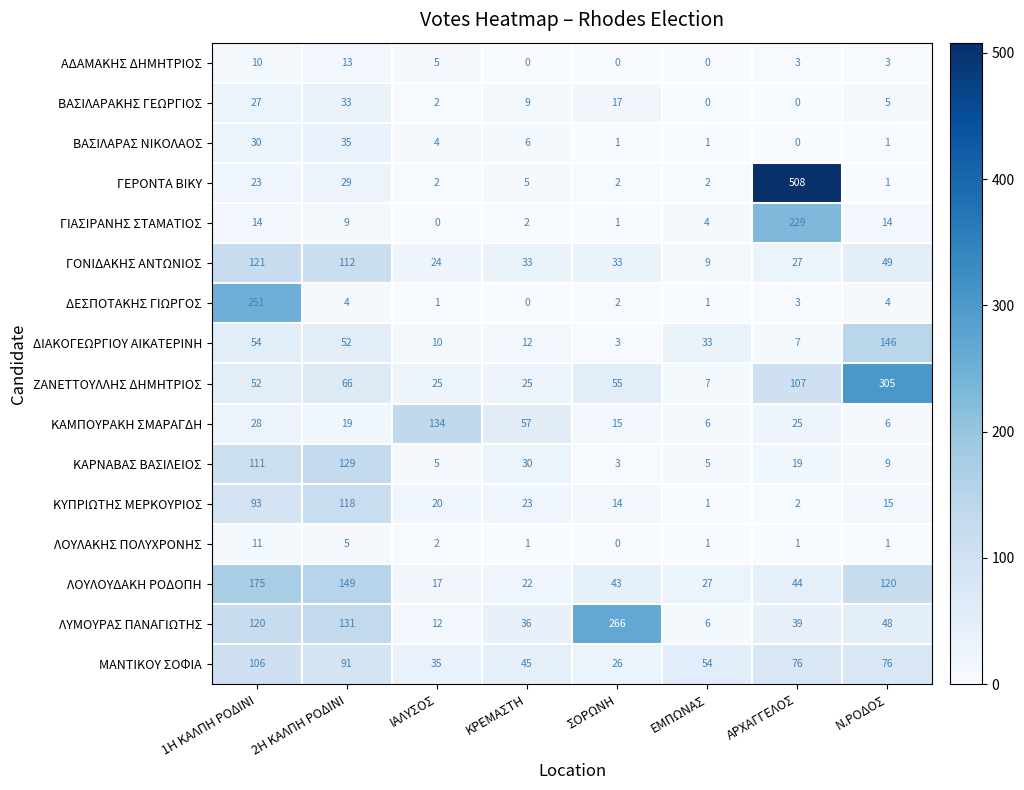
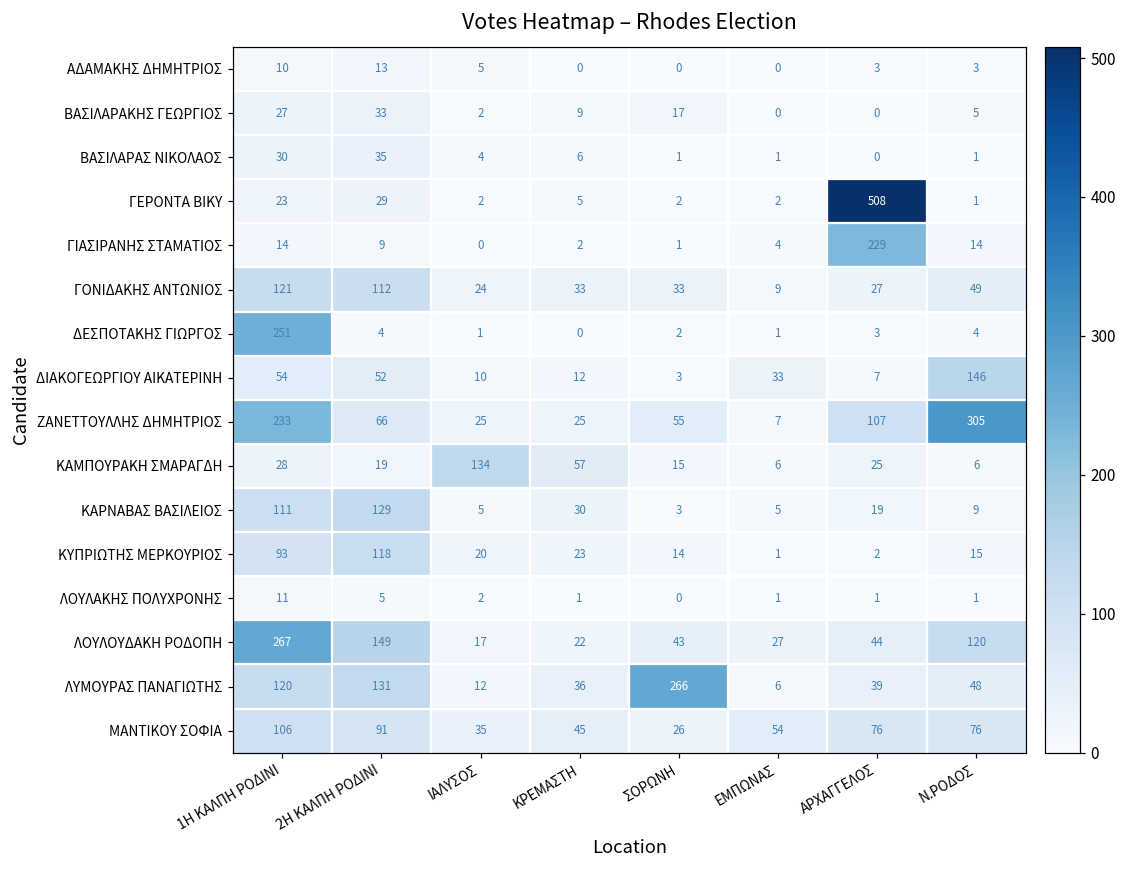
ΖΑΝΕΤΤΟΥΛΛΗΣ ΔΗΜΗΤΡΙΟΣ, 1Η ΚΑΛΠΗ ΡΟΔΙΝΙ: 52 -> 233
ΛΟΥΛΟΥΔΑΚΗ ΡΟΔΟΠΗ, 1Η ΚΑΛΠΗ ΡΟΔΙΝΙ: 175 -> 267
